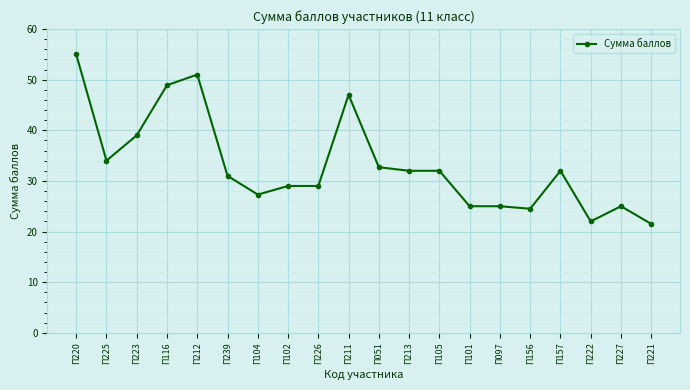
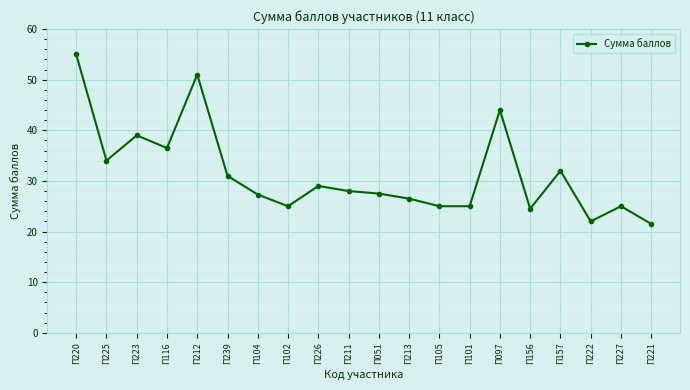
П116: 49 -> 37
П102: 29 -> 25
П211: 47 -> 28
П051: 33 -> 28
П213: 32 -> 27
П105: 32 -> 25
П097: 25 -> 44
